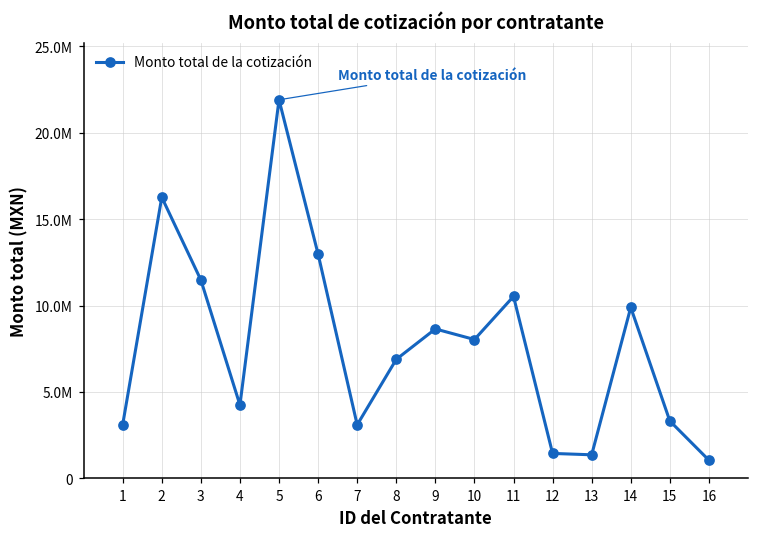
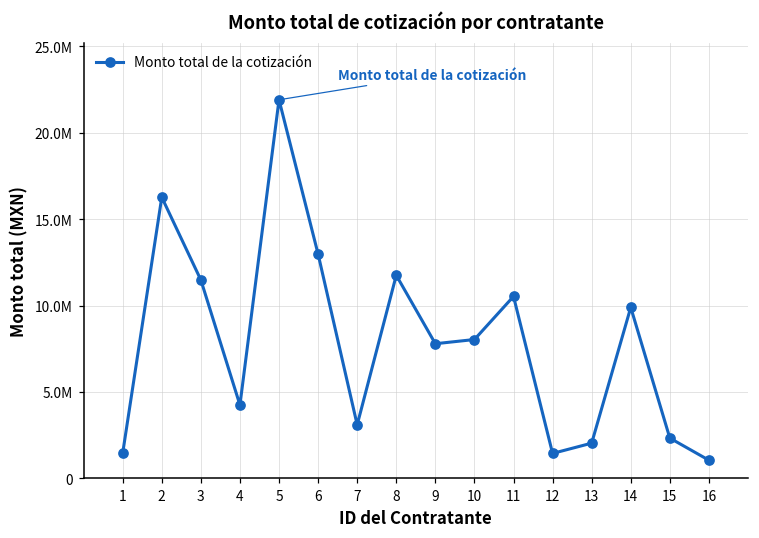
1: 3100000 -> 1500000
8: 6900000 -> 11800000
9: 8600000 -> 7800000
13: 1400000 -> 2000000
15: 3300000 -> 2300000
